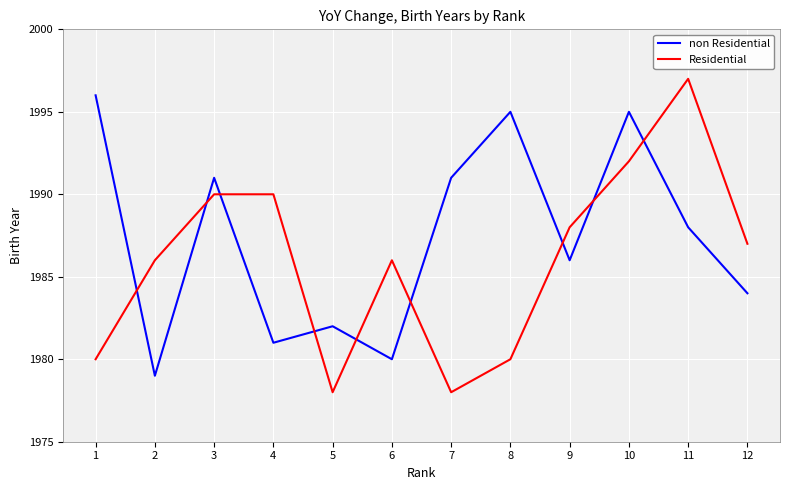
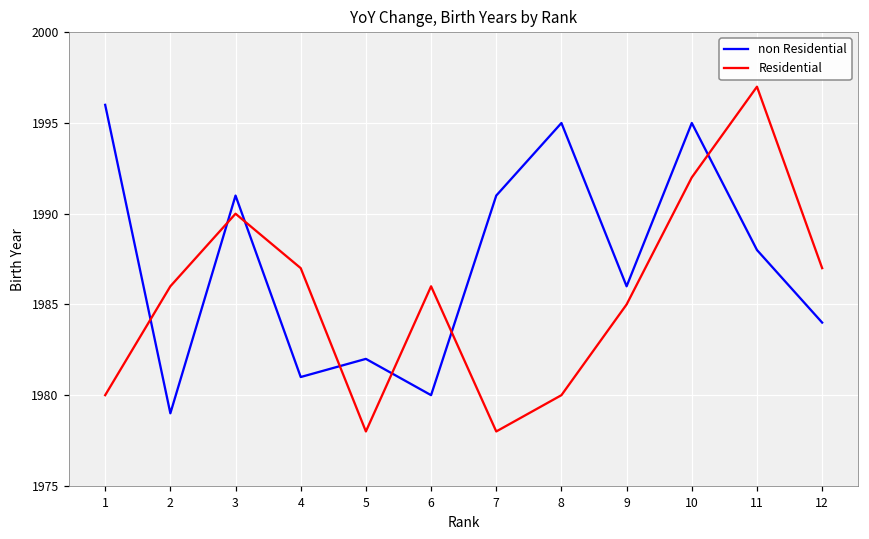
Residential, 4: 1990 -> 1987
Residential, 9: 1988 -> 1985
